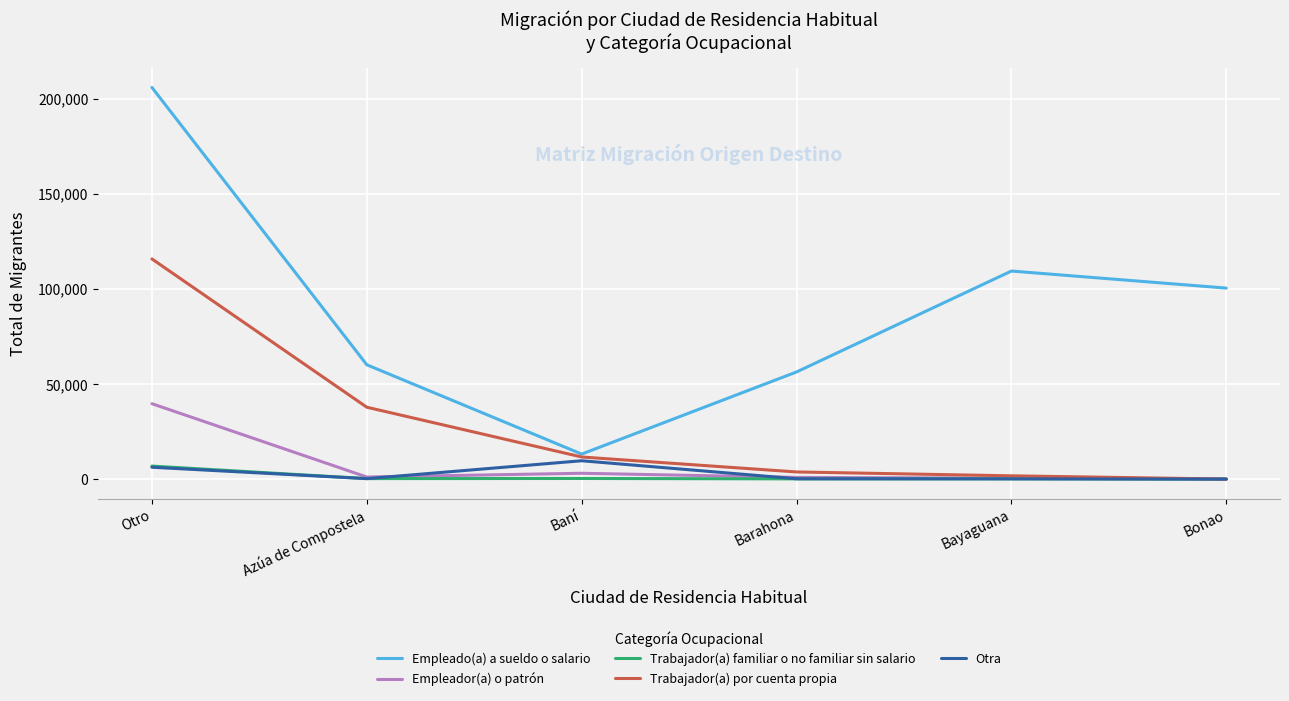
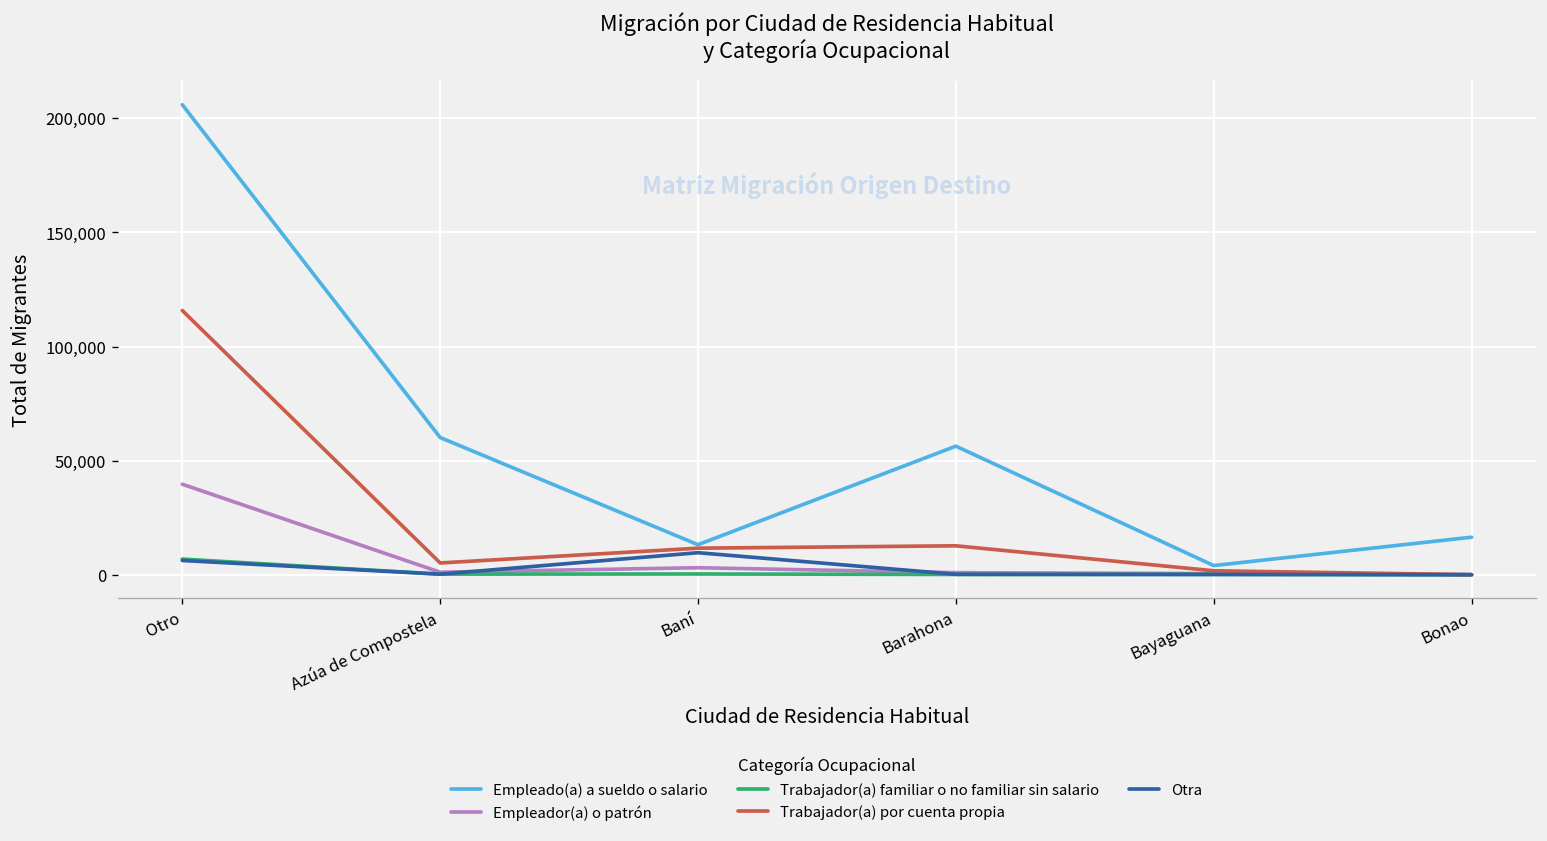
Trabajador(a) por cuenta propia, Azúa de Compostela: 38,000 -> 5,000
Trabajador(a) por cuenta propia, Barahona: 4,000 -> 13,000
Empleado(a) a sueldo o salario, Bayaguana: 109,000 -> 4,000
Empleado(a) a sueldo o salario, Bonao: 100,000 -> 16,000
